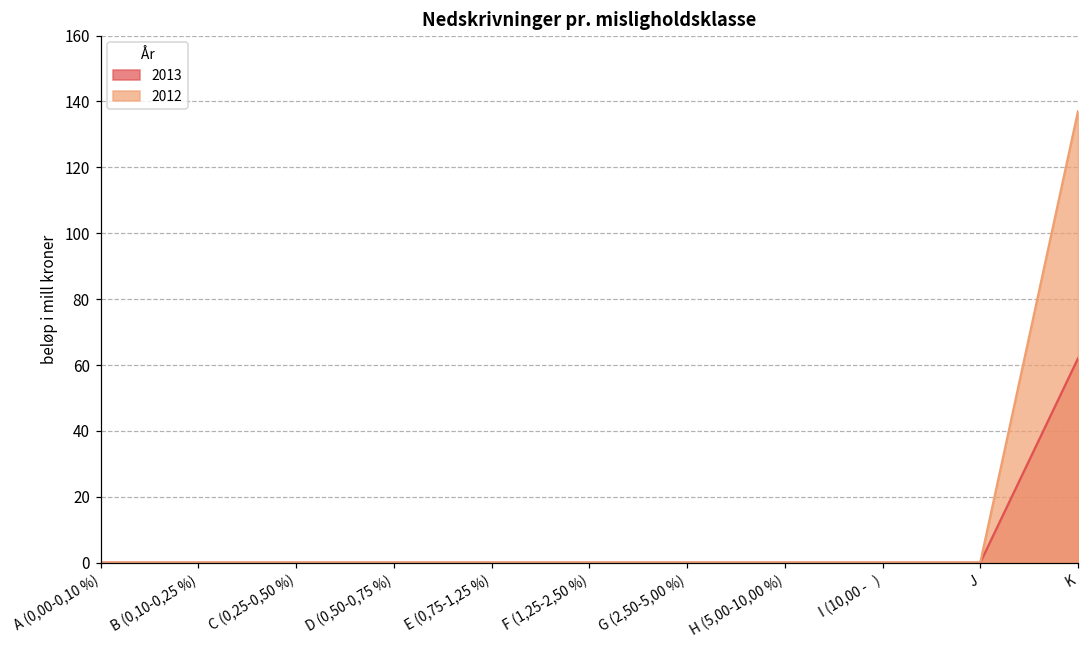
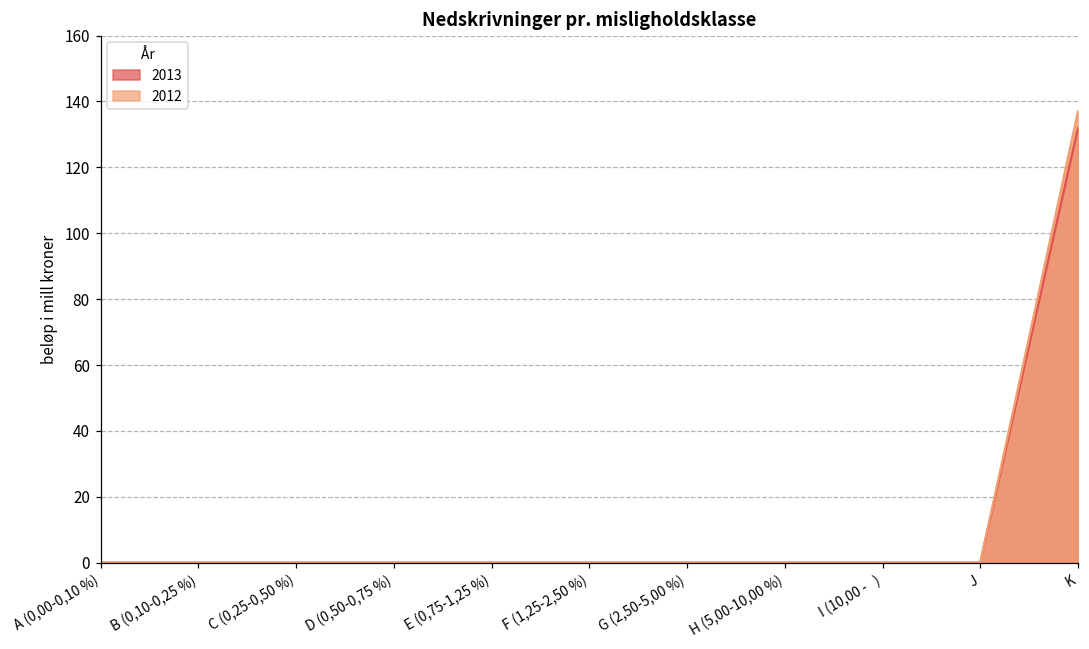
2013, K: 62 -> 132
